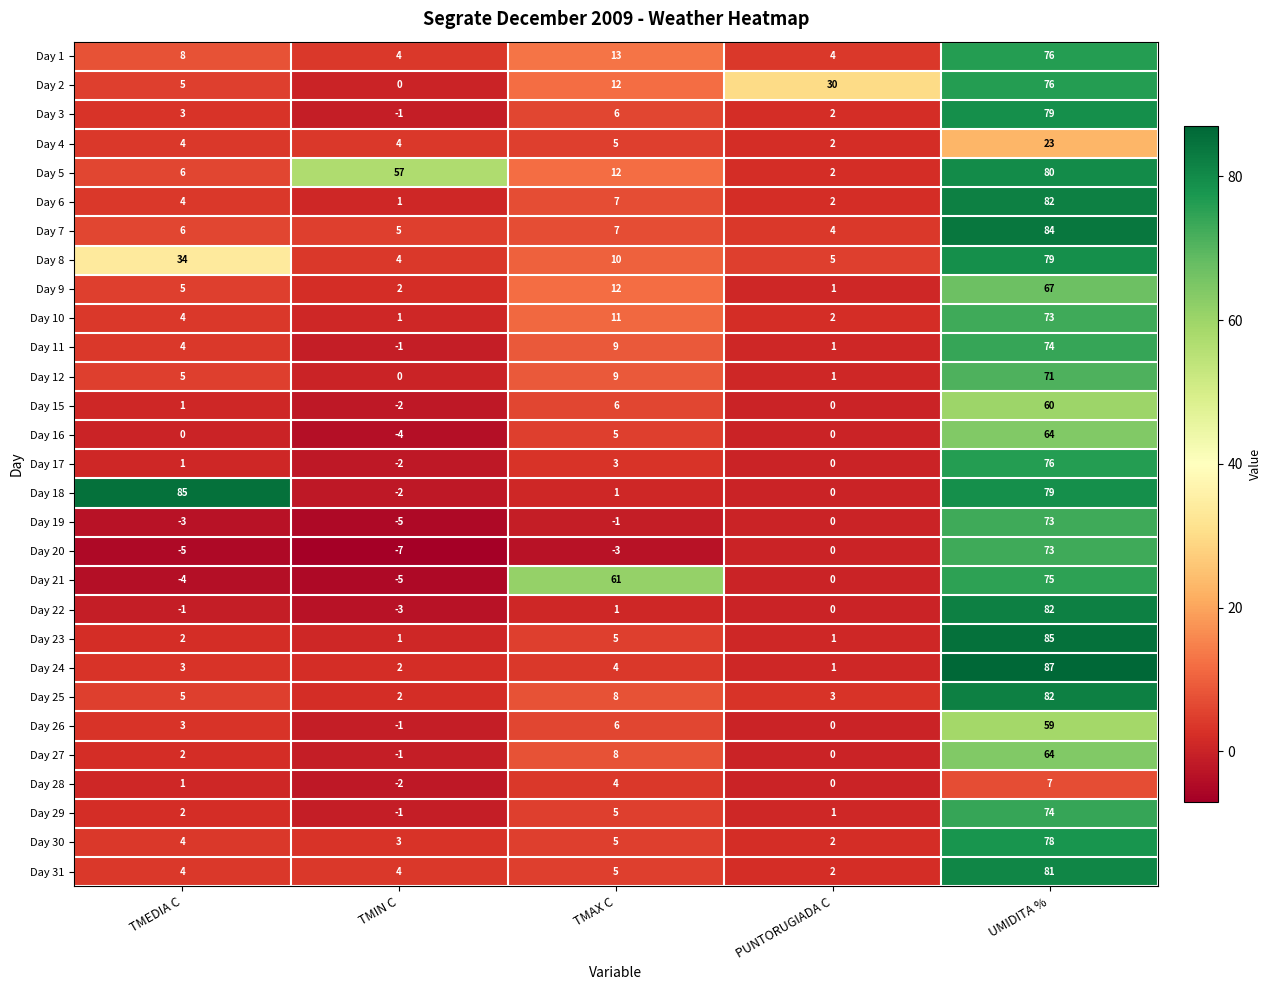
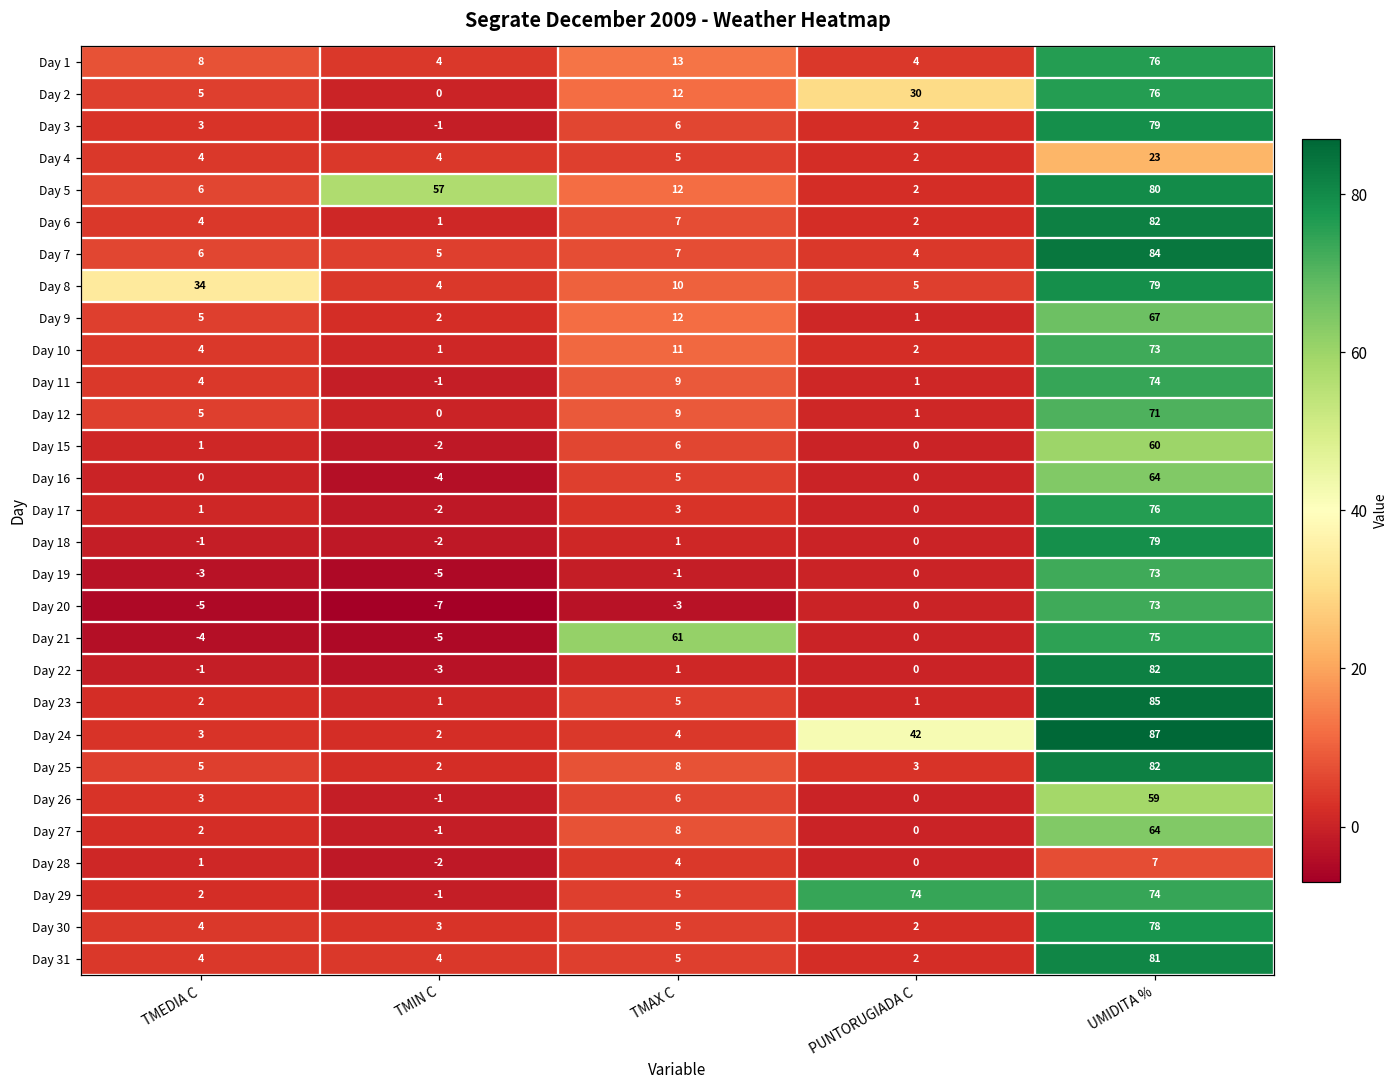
Day 18, TMEDIA C: 85 -> -1
Day 24, PUNTORUGIADA C: 1 -> 42
Day 29, PUNTORUGIADA C: 1 -> 74
